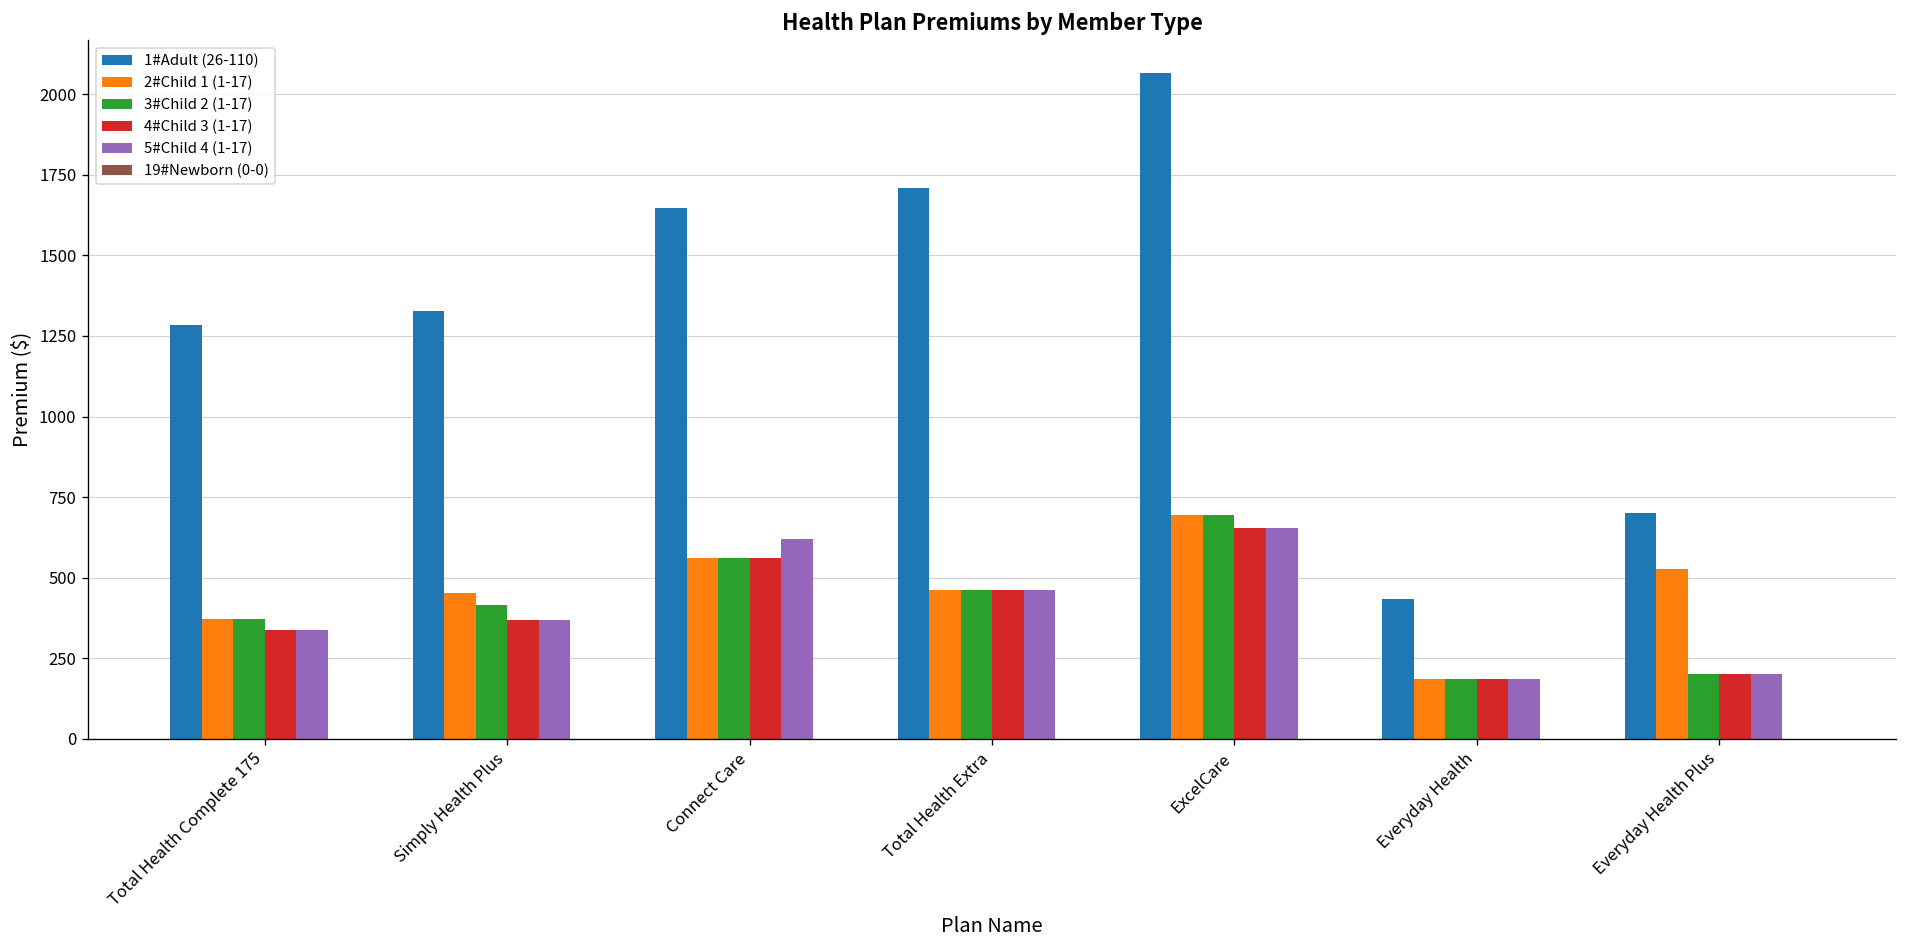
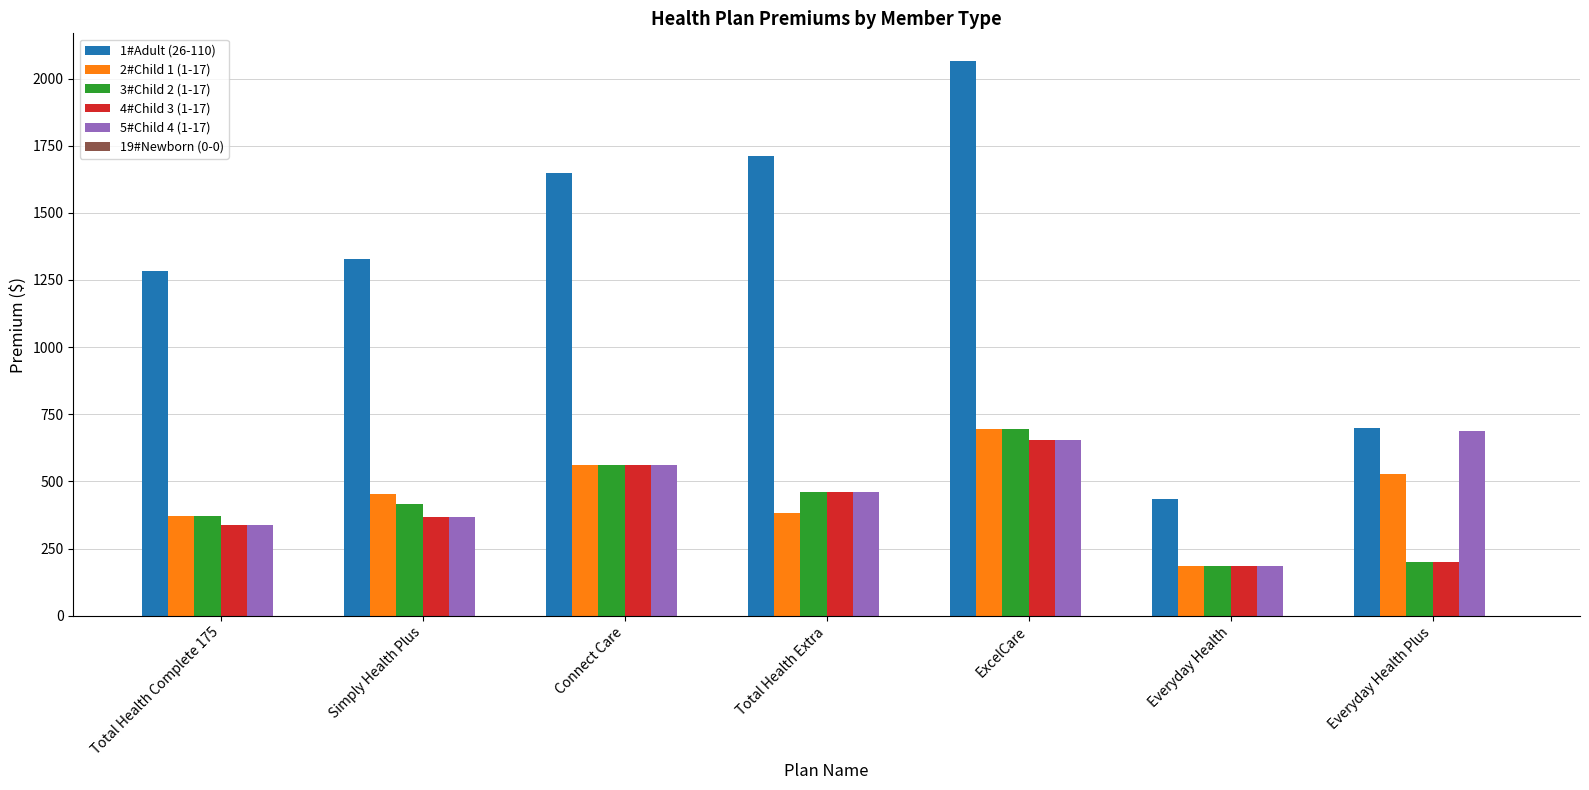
5#Child 4 (1-17), Connect Care: 620 -> 560
2#Child 1 (1-17), Total Health Extra: 460 -> 380
5#Child 4 (1-17), Everyday Health Plus: 200 -> 690
